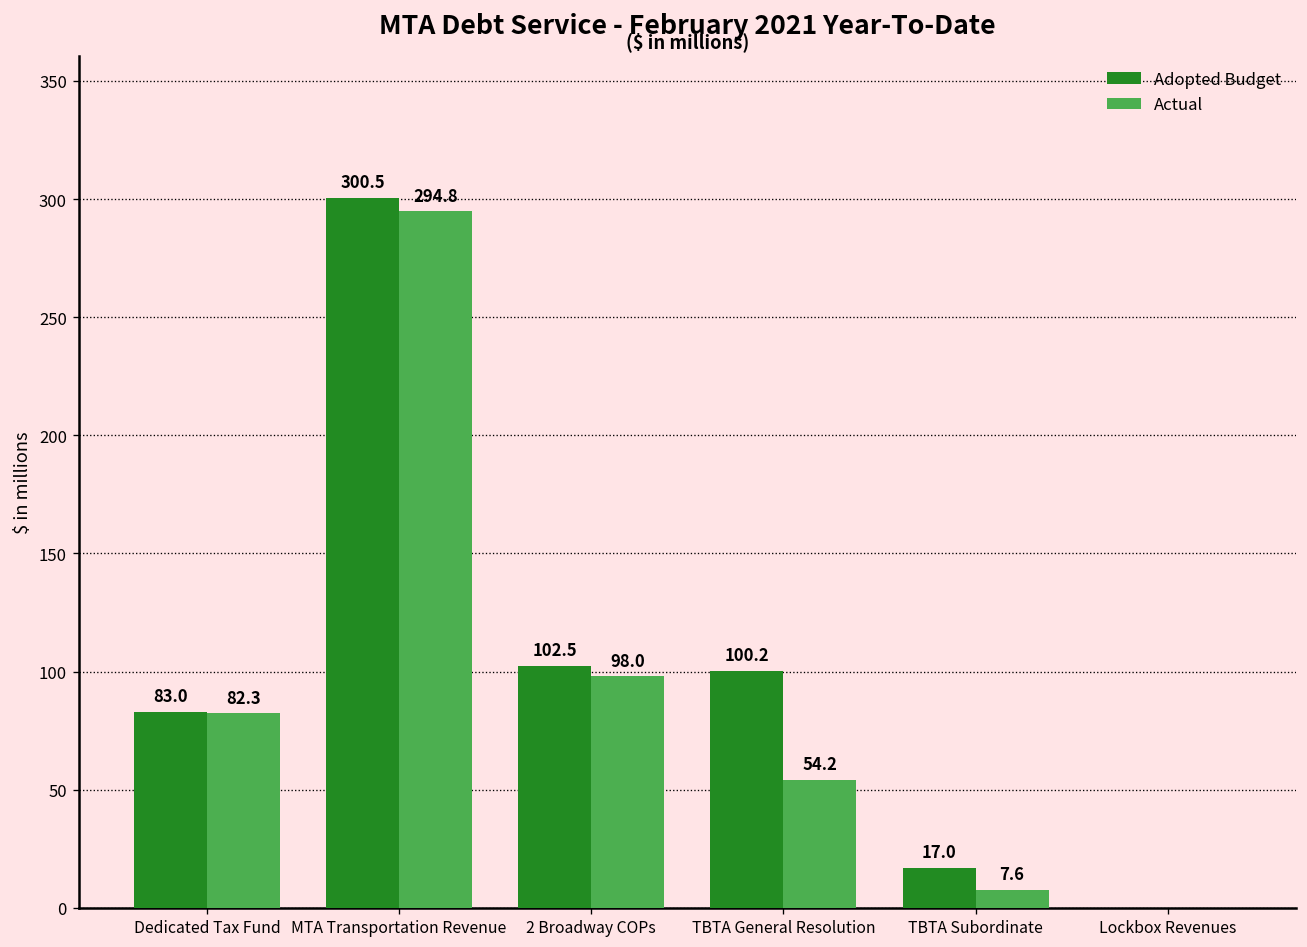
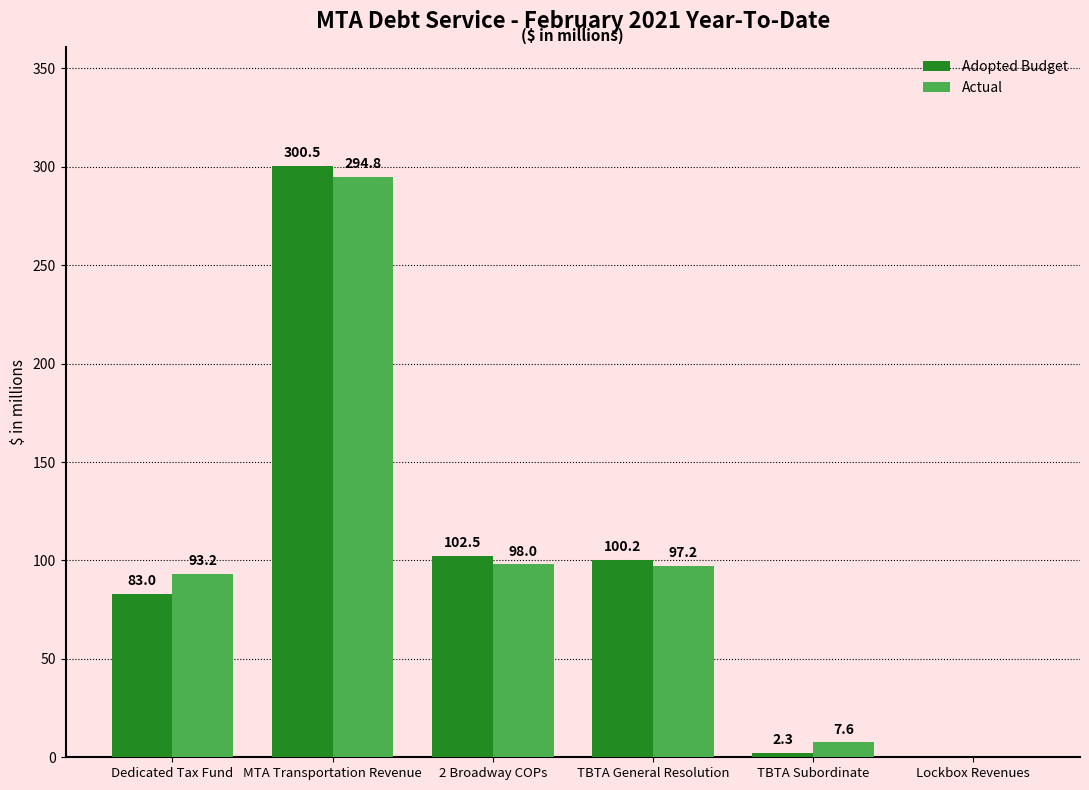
Actual, Dedicated Tax Fund: 82.3 -> 93.2
Actual, TBTA General Resolution: 54.2 -> 97.2
Adopted Budget, TBTA Subordinate: 17.0 -> 2.3
